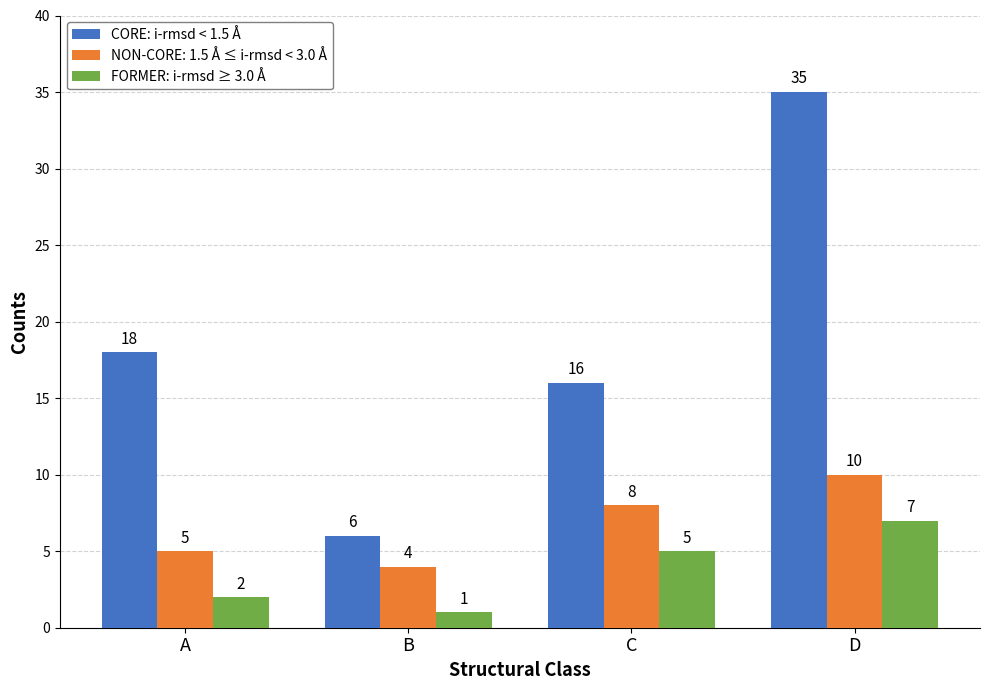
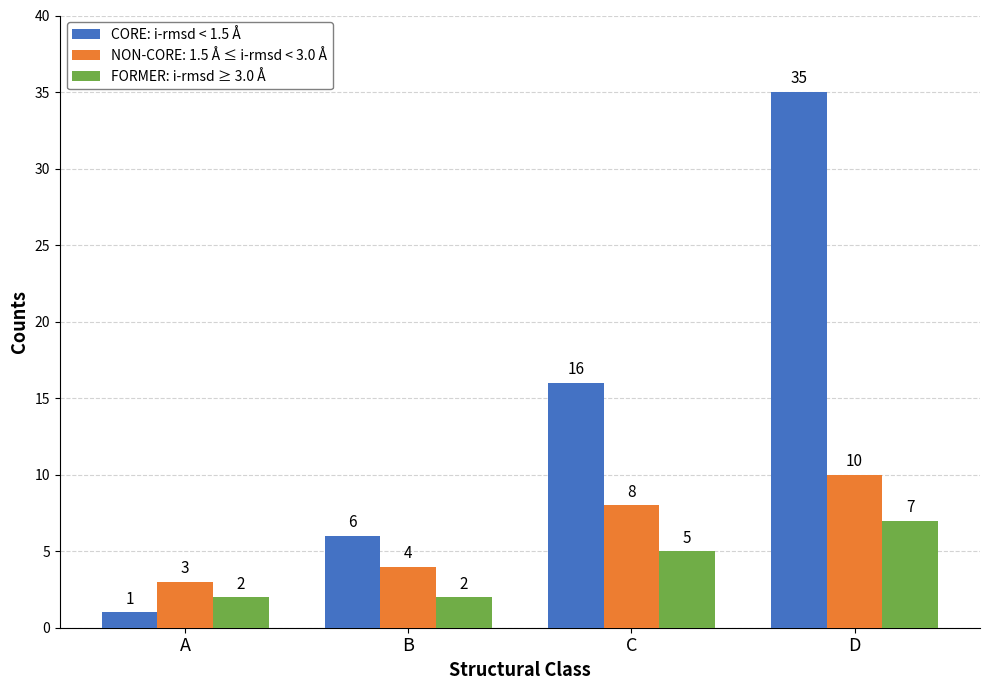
CORE: i-rmsd < 1.5 Å, A: 18 -> 1
NON-CORE: 1.5 Å ≤ i-rmsd < 3.0 Å, A: 5 -> 3
FORMER: i-rmsd ≥ 3.0 Å, B: 1 -> 2
